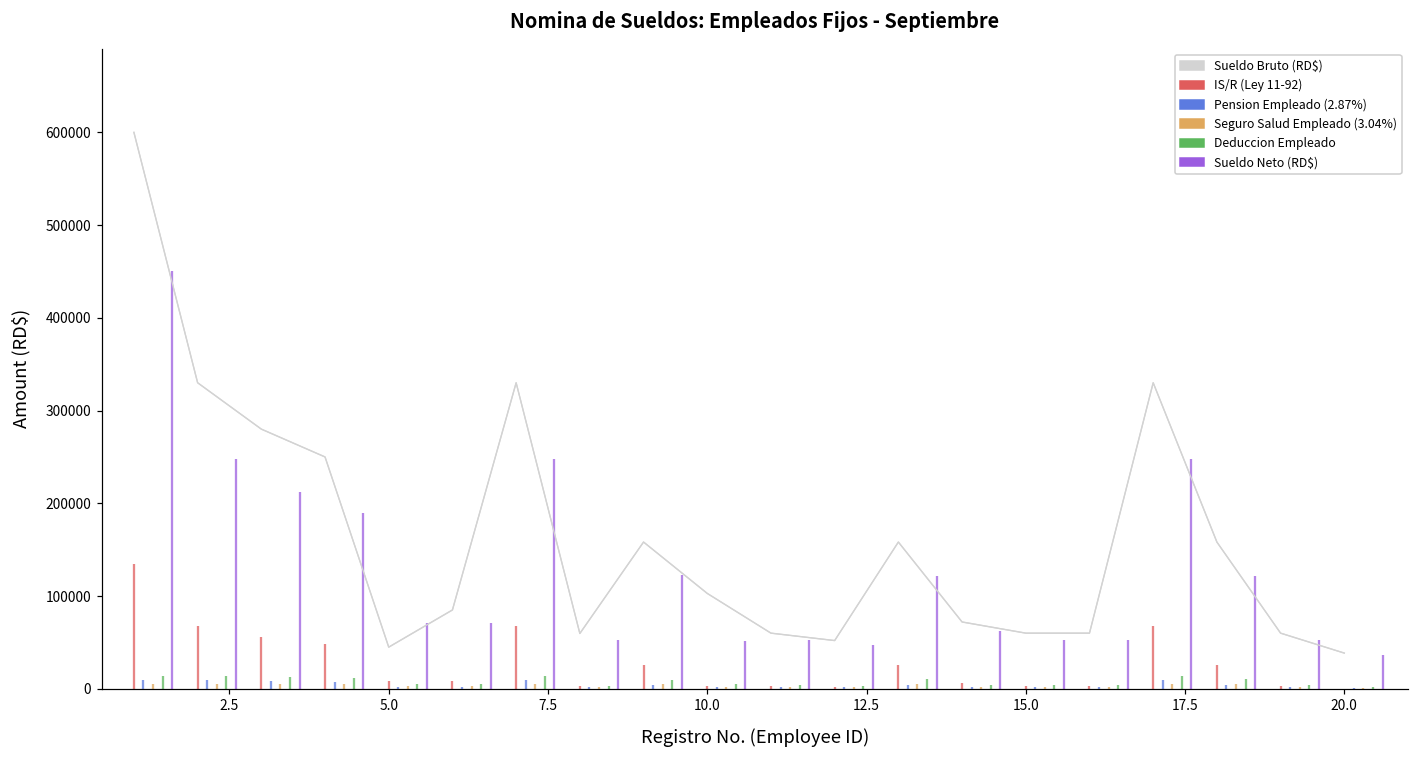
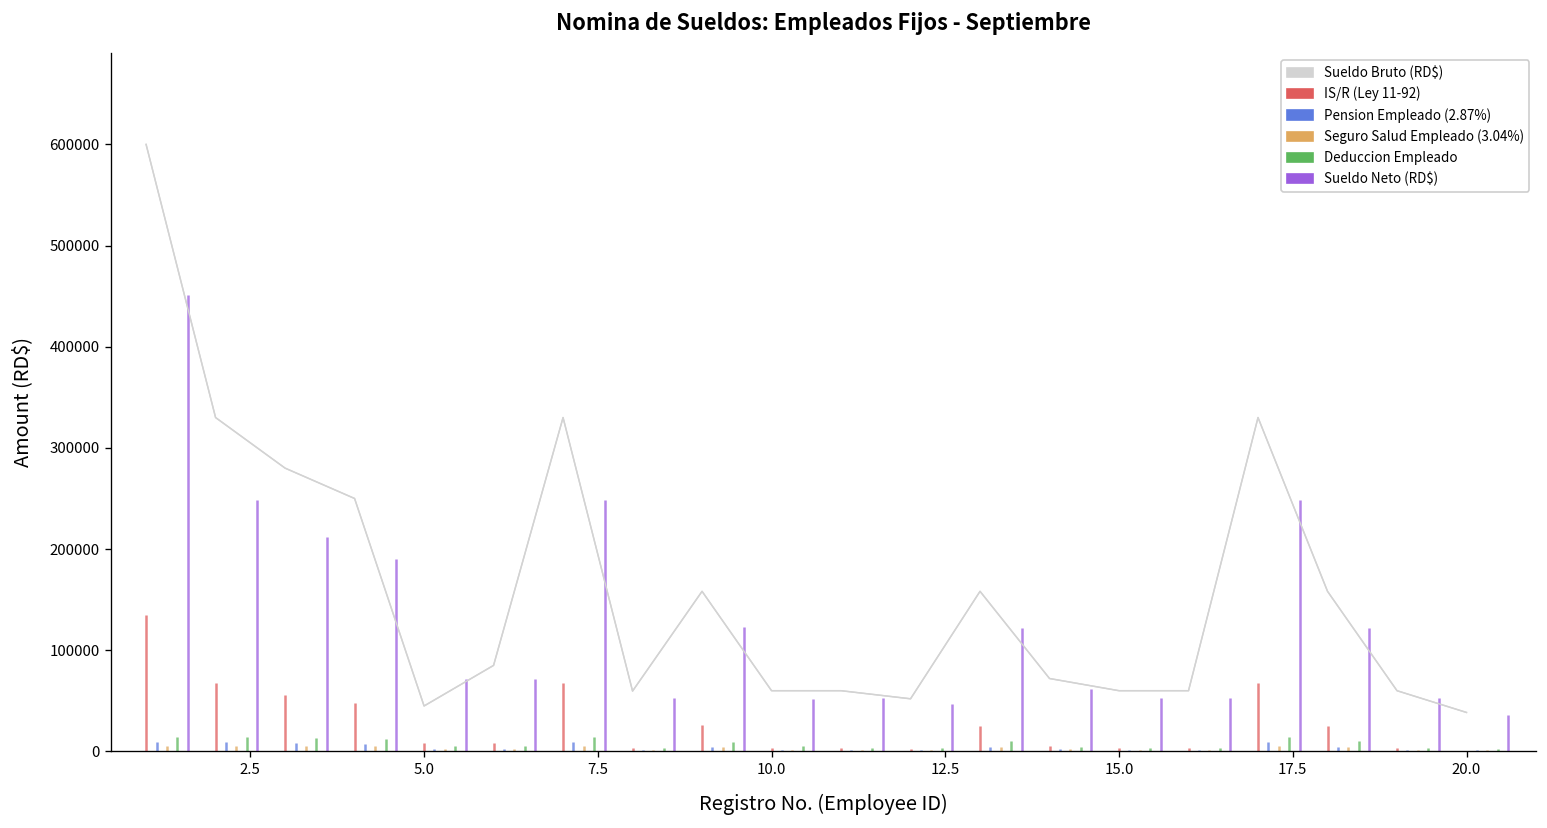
10.0: 100000 -> 60000
